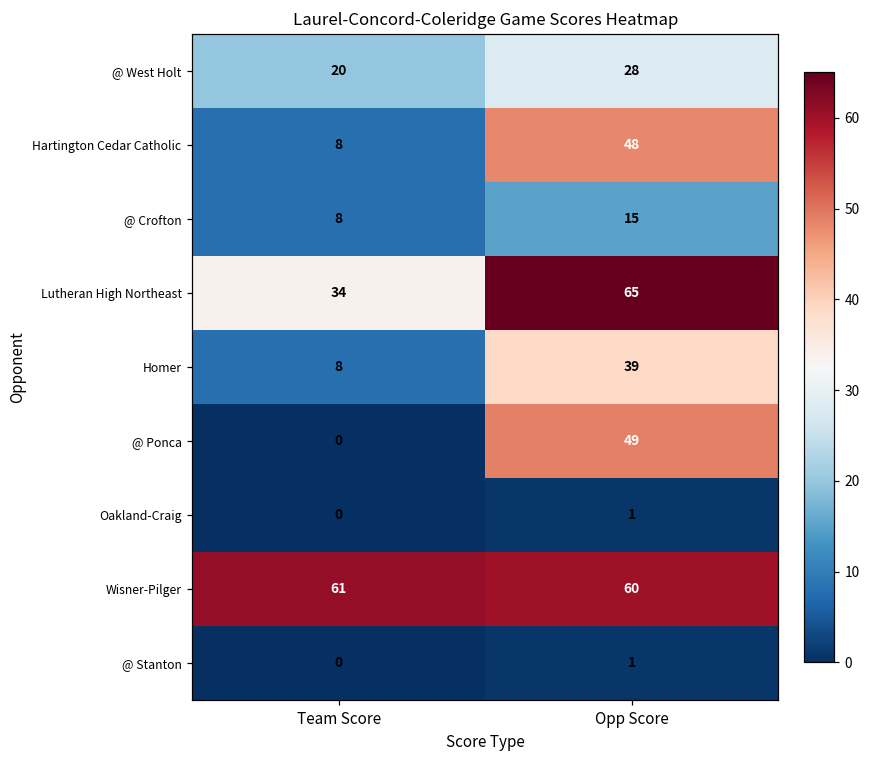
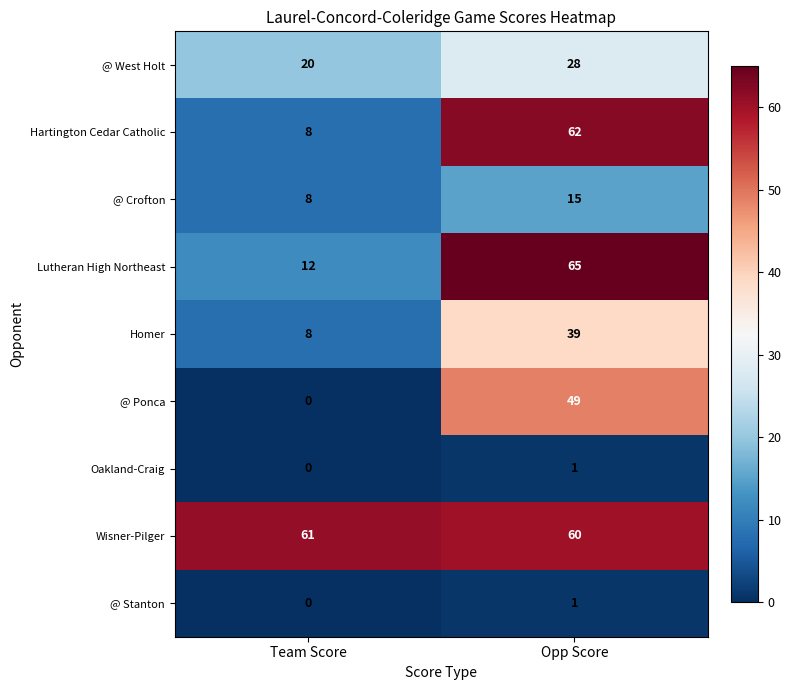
Hartington Cedar Catholic, Opp Score: 48 -> 62
Lutheran High Northeast, Team Score: 34 -> 12
